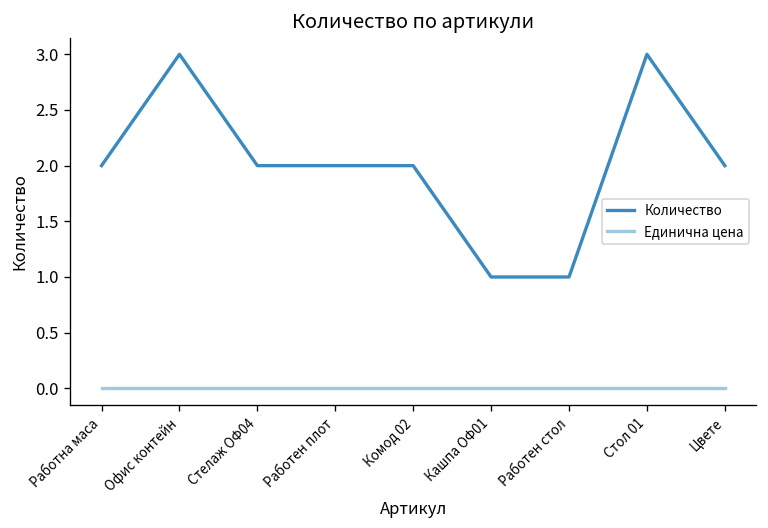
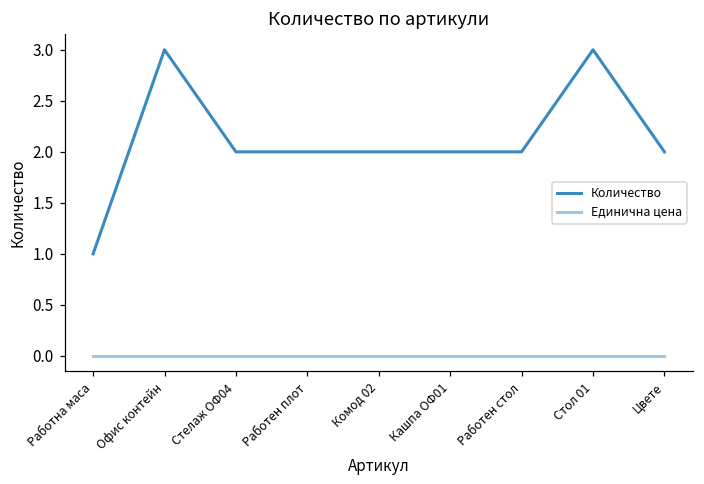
Количество, Работна маса: 2 -> 1
Количество, Кашпа ОФ01: 1 -> 2
Количество, Работен стол: 1 -> 2
